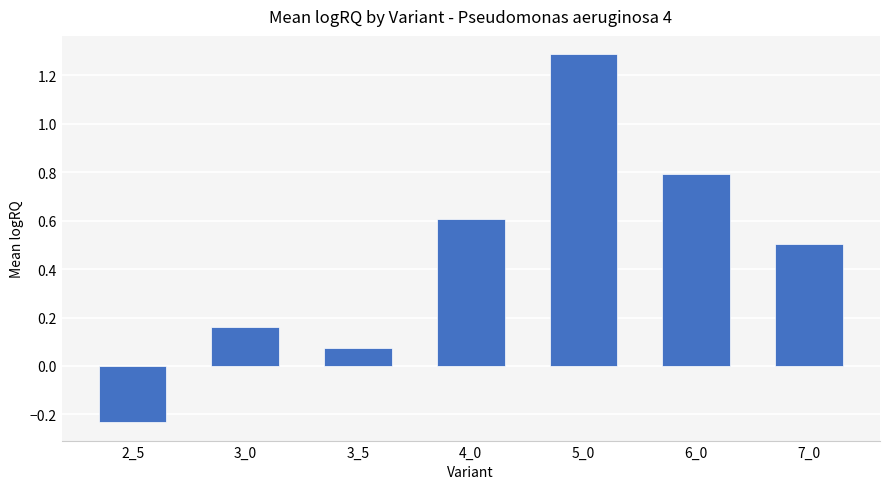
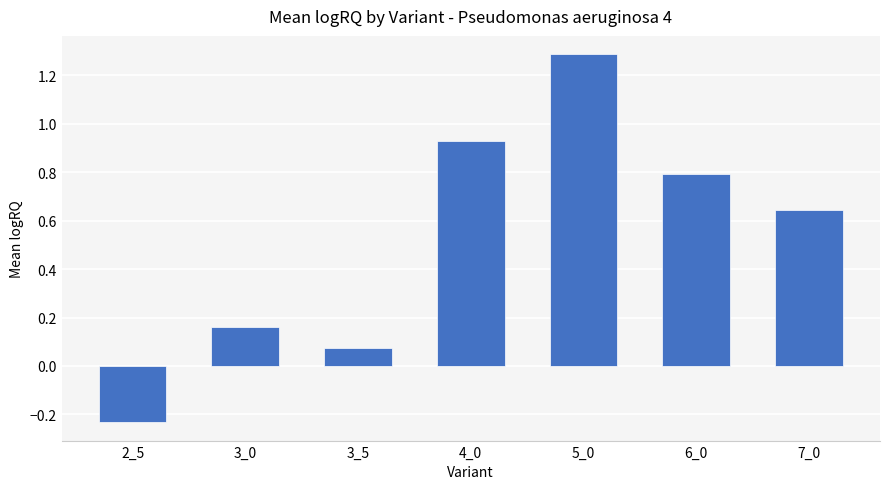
4_0: 0.61 -> 0.93
7_0: 0.51 -> 0.65
